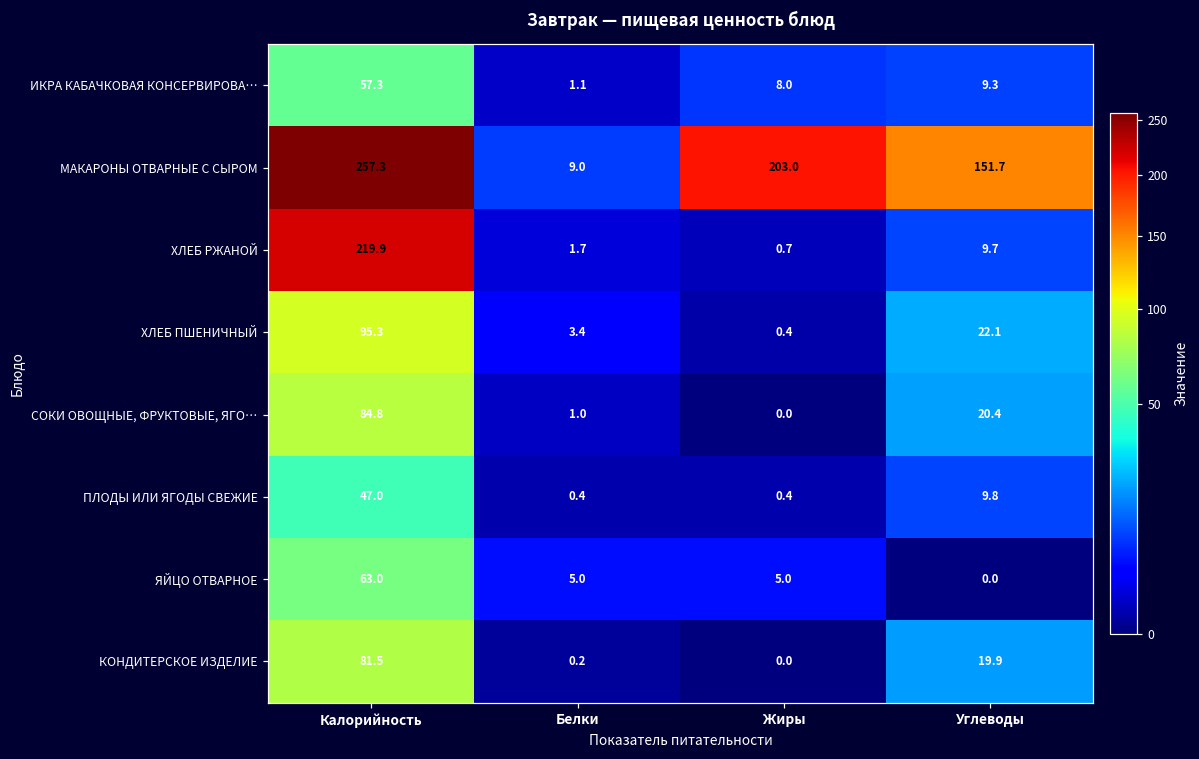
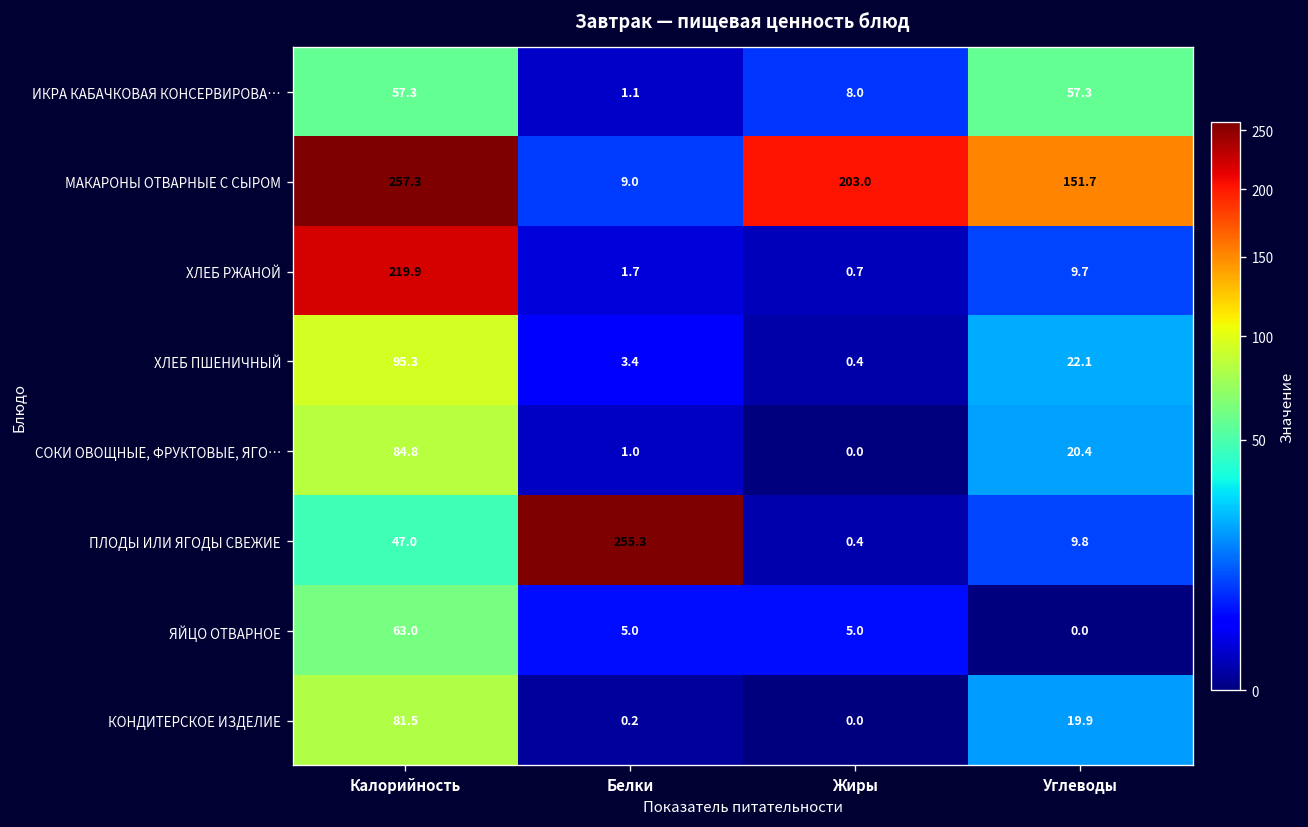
ИКРА КАБАЧКОВАЯ КОНСЕРВИРОВА…, Углеводы: 9.3 -> 57.3
ПЛОДЫ ИЛИ ЯГОДЫ СВЕЖИЕ, Белки: 0.4 -> 255.3
